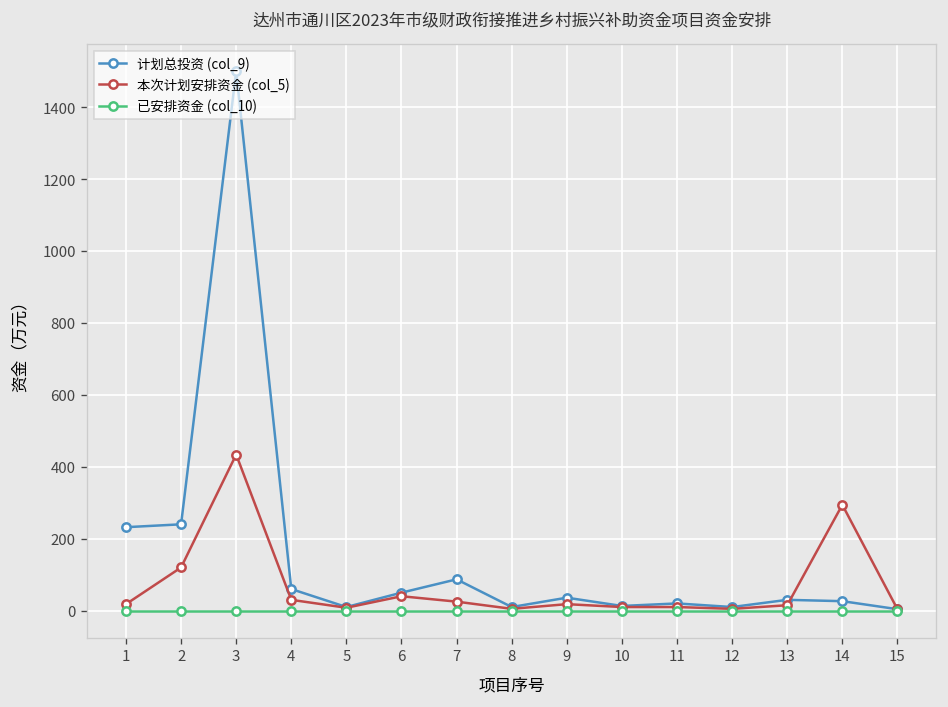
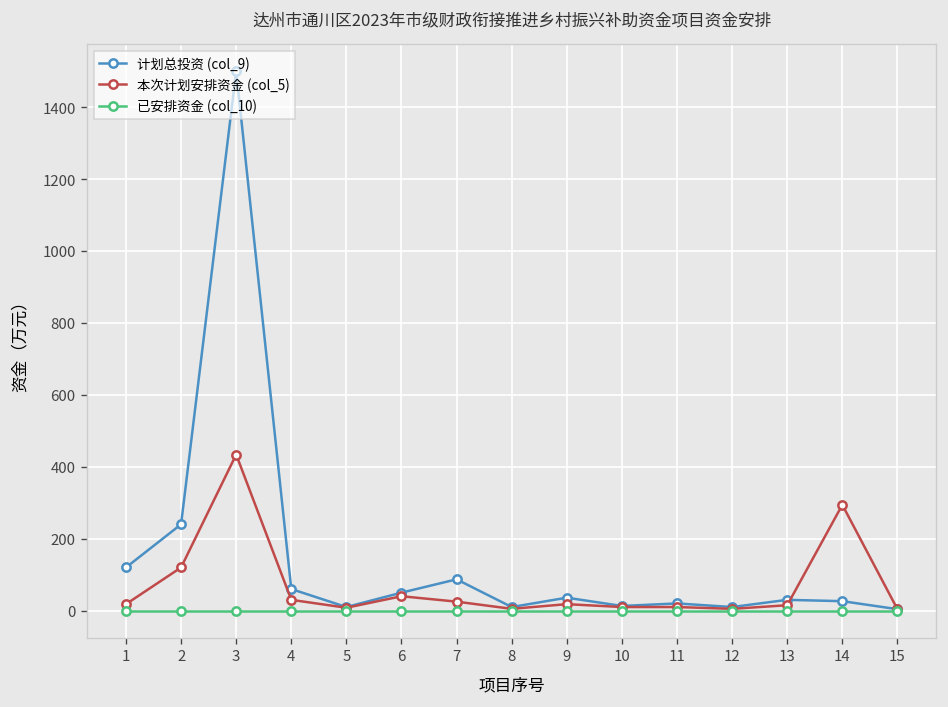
计划总投资 (col_9), 1: 230 -> 120
